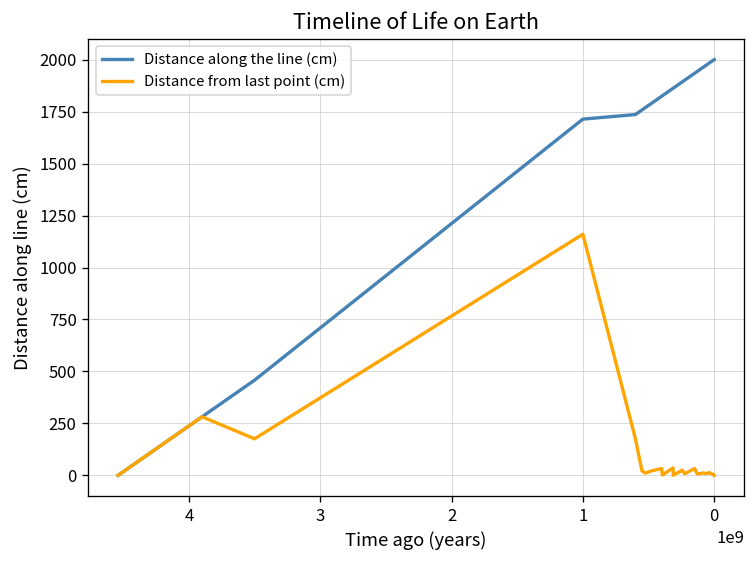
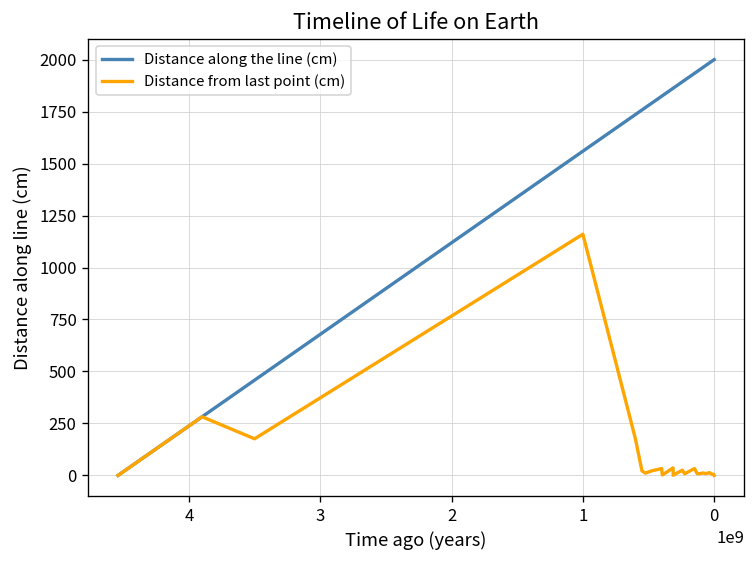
Distance along the line (cm), 1: 1710 -> 1560
